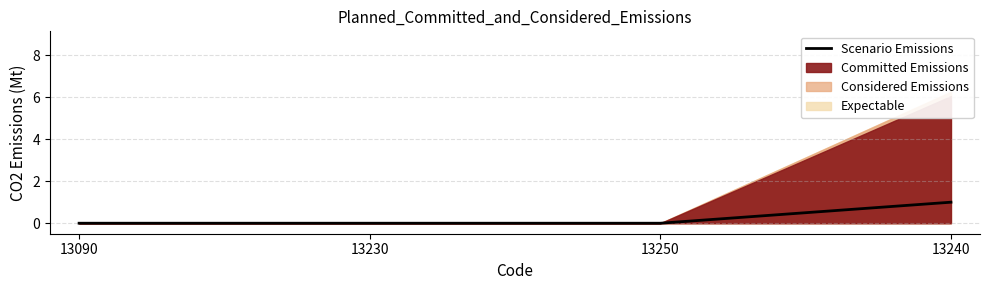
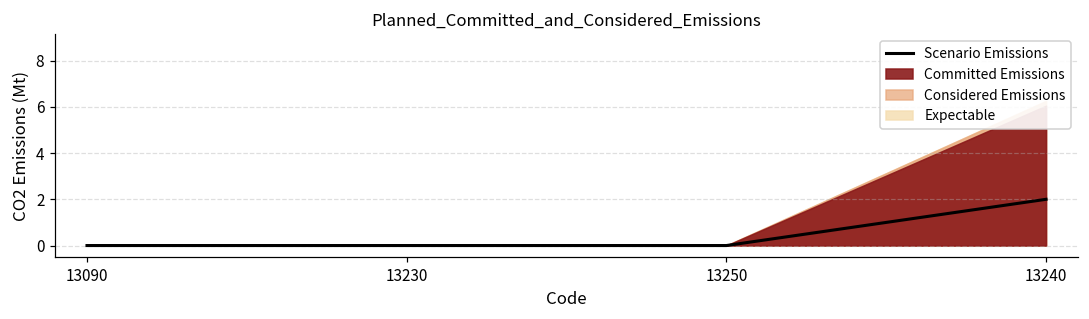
Scenario Emissions, 13240: 1 -> 2
